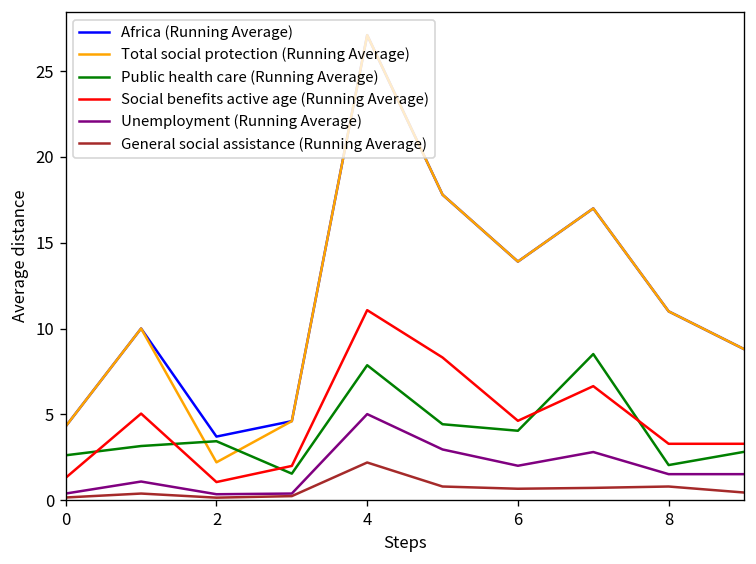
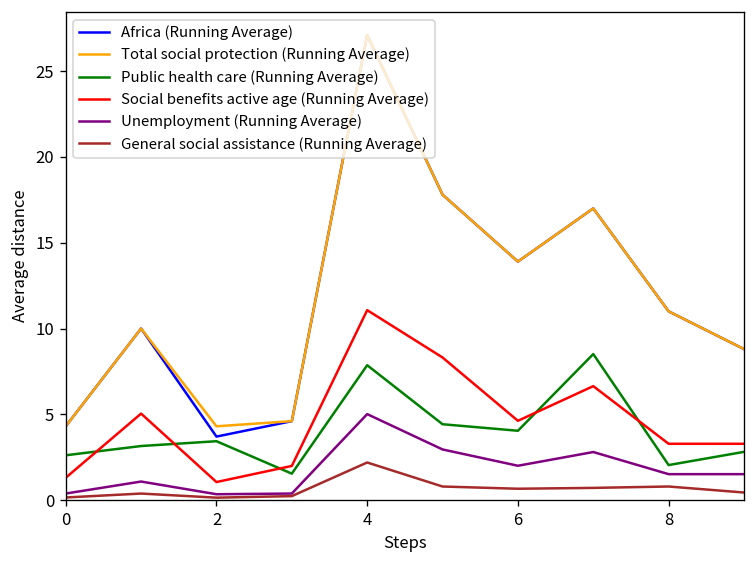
Total social protection (Running Average), 2: 2.2 -> 4.3
